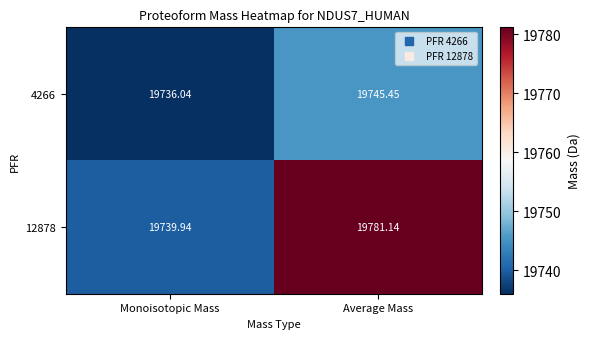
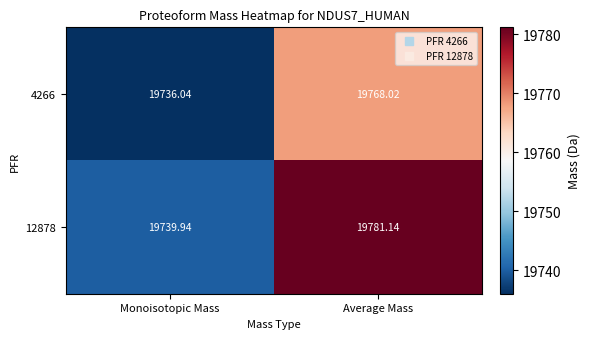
4266, Average Mass: 19745.45 -> 19768.02
